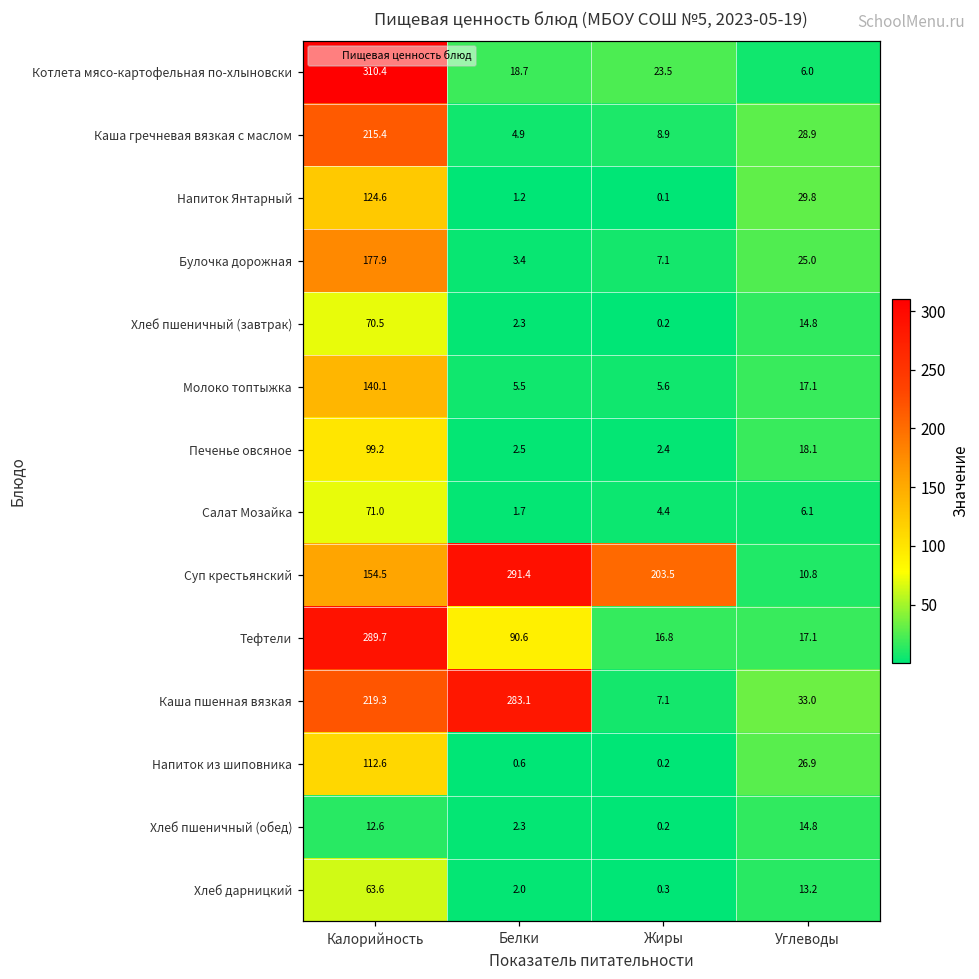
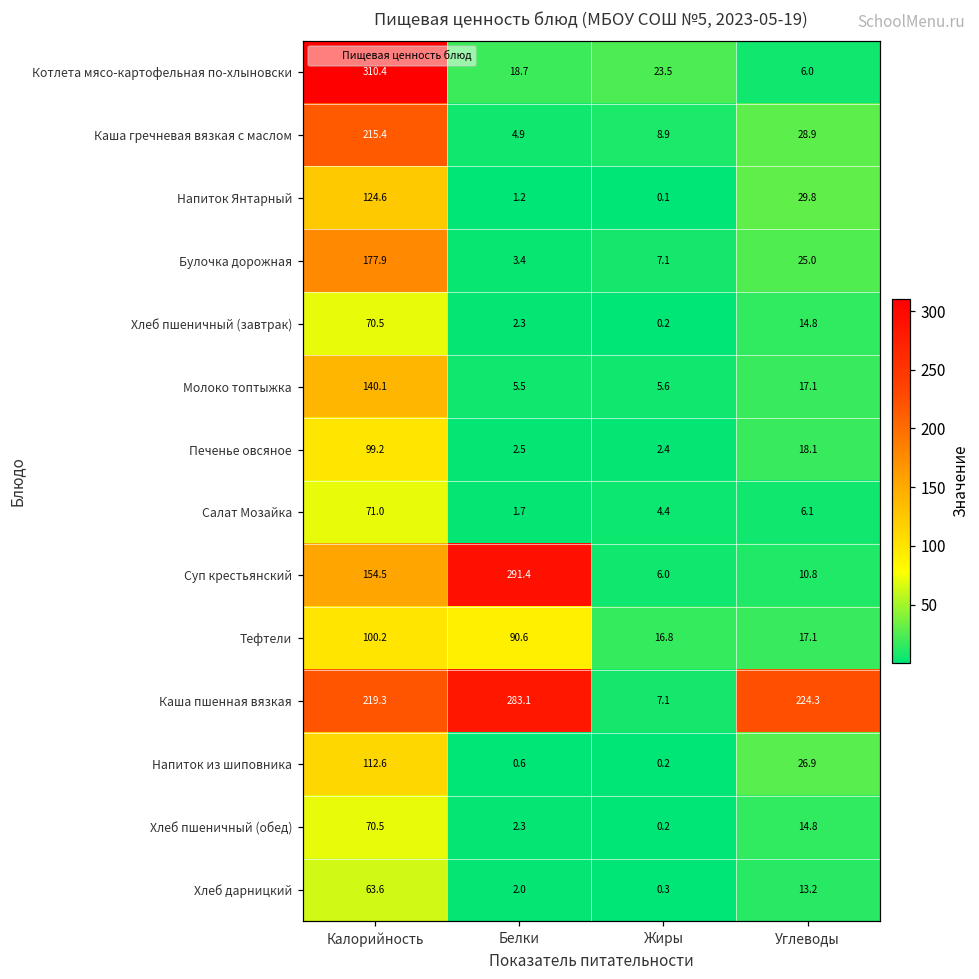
Суп крестьянский, Жиры: 203.5 -> 6.0
Тефтели, Калорийность: 289.7 -> 100.2
Каша пшенная вязкая, Углеводы: 33.0 -> 224.3
Хлеб пшеничный (обед), Калорийность: 12.6 -> 70.5
